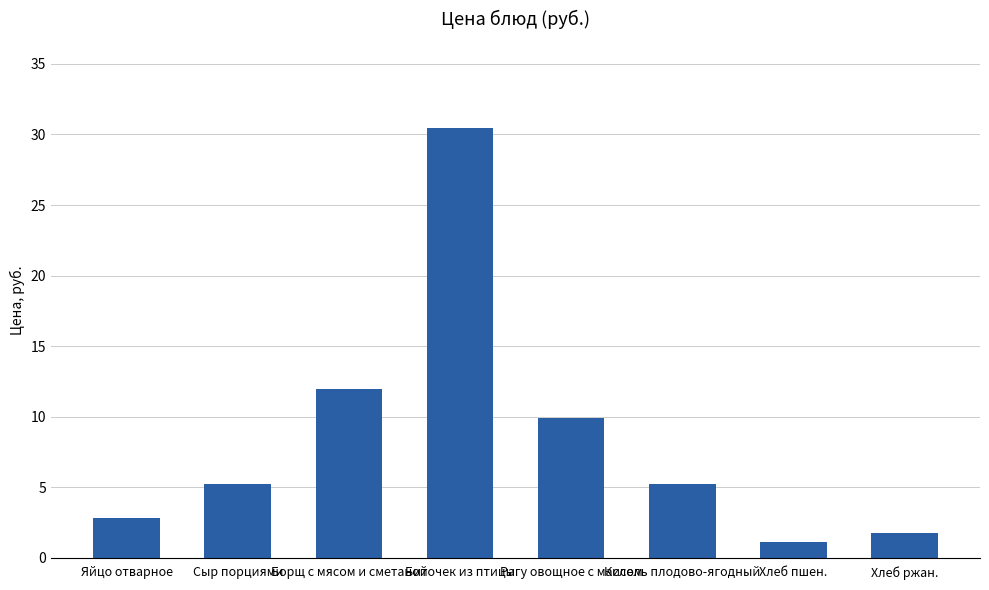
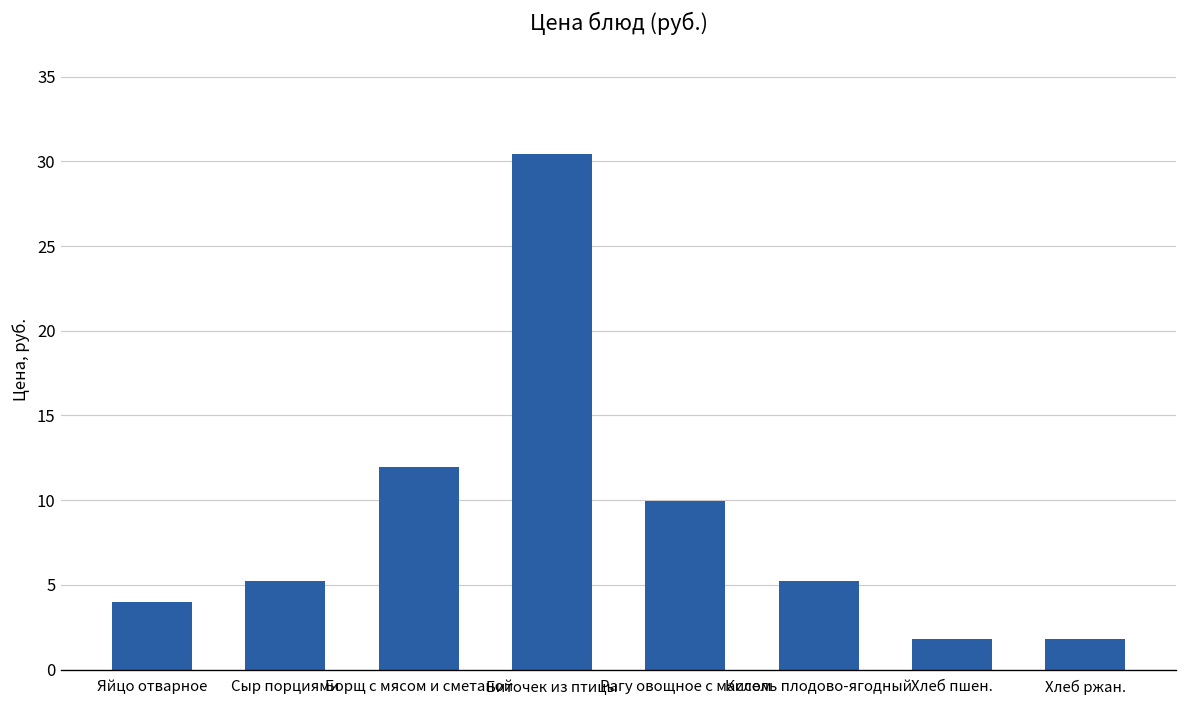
Яйцо отварное: 2.8 -> 4.0
Хлеб пшен.: 1.1 -> 1.8
